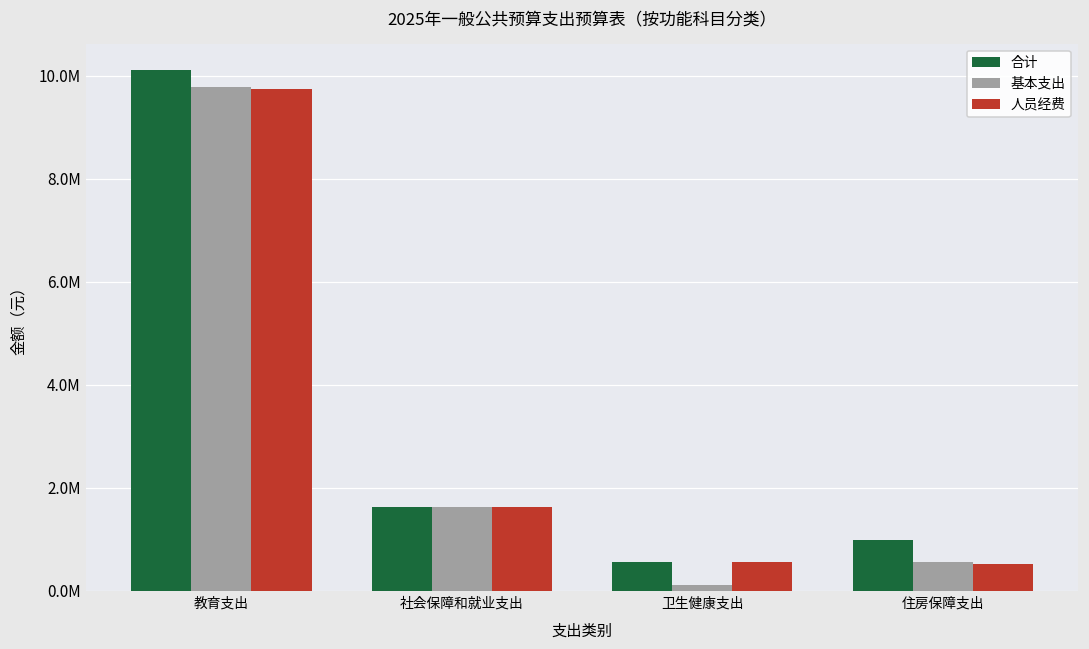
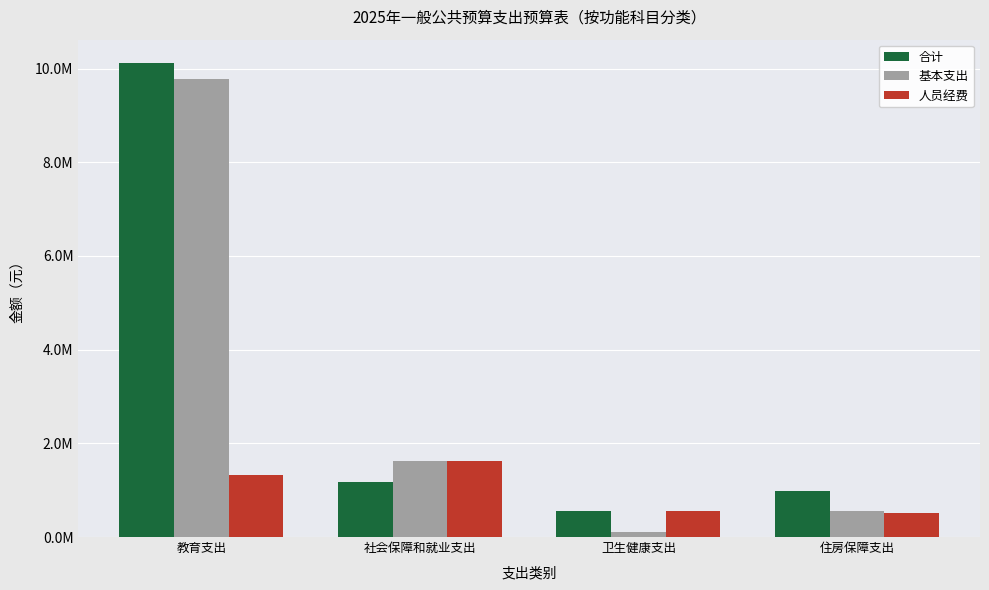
人员经费, 教育支出: 9700000 -> 1300000
合计, 社会保障和就业支出: 1600000 -> 1200000
